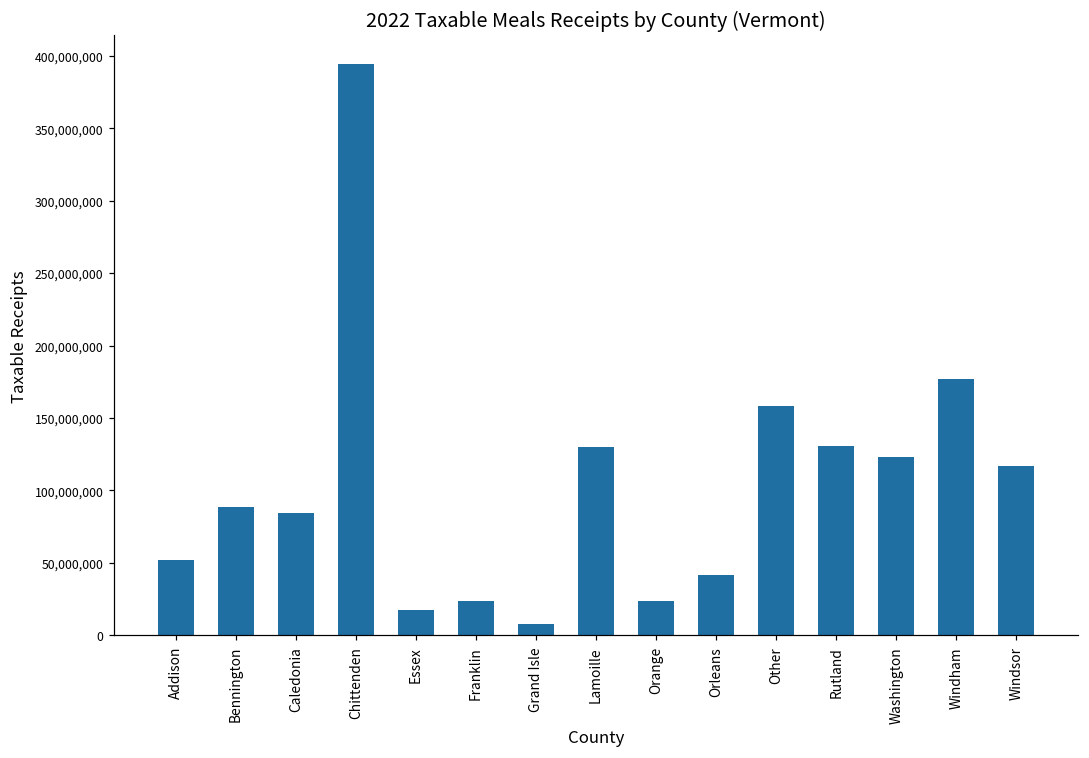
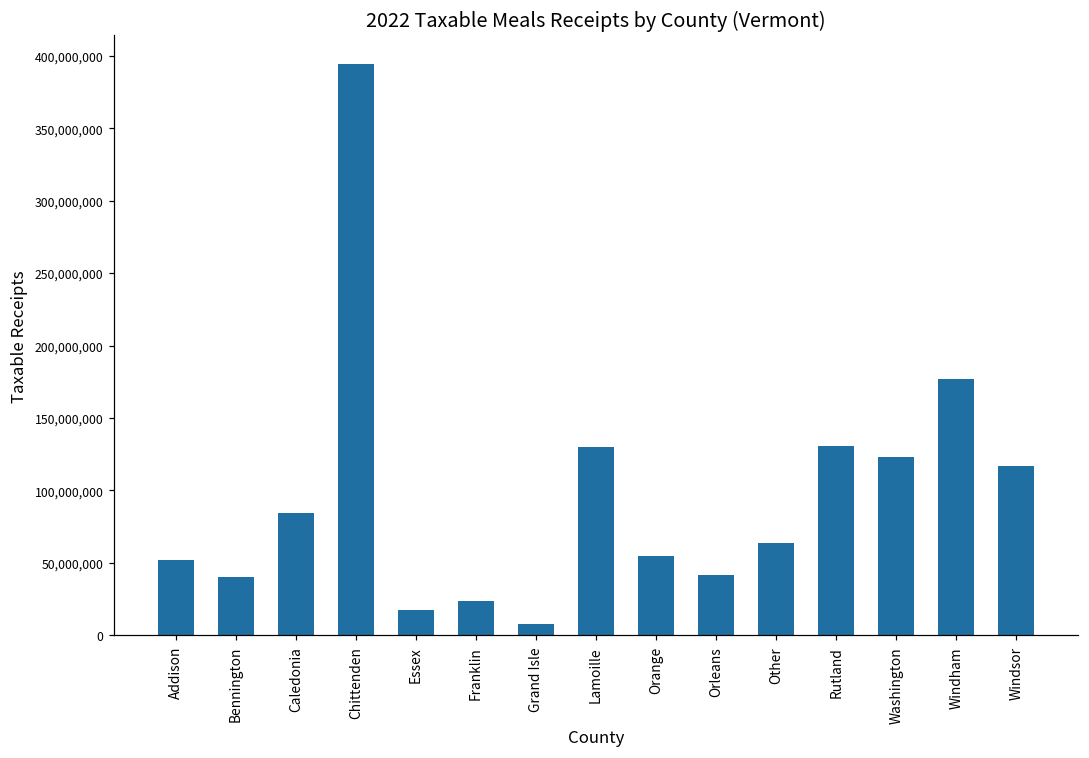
Bennington: 88,000,000 -> 40,000,000
Orange: 24,000,000 -> 55,000,000
Other: 158,000,000 -> 64,000,000
